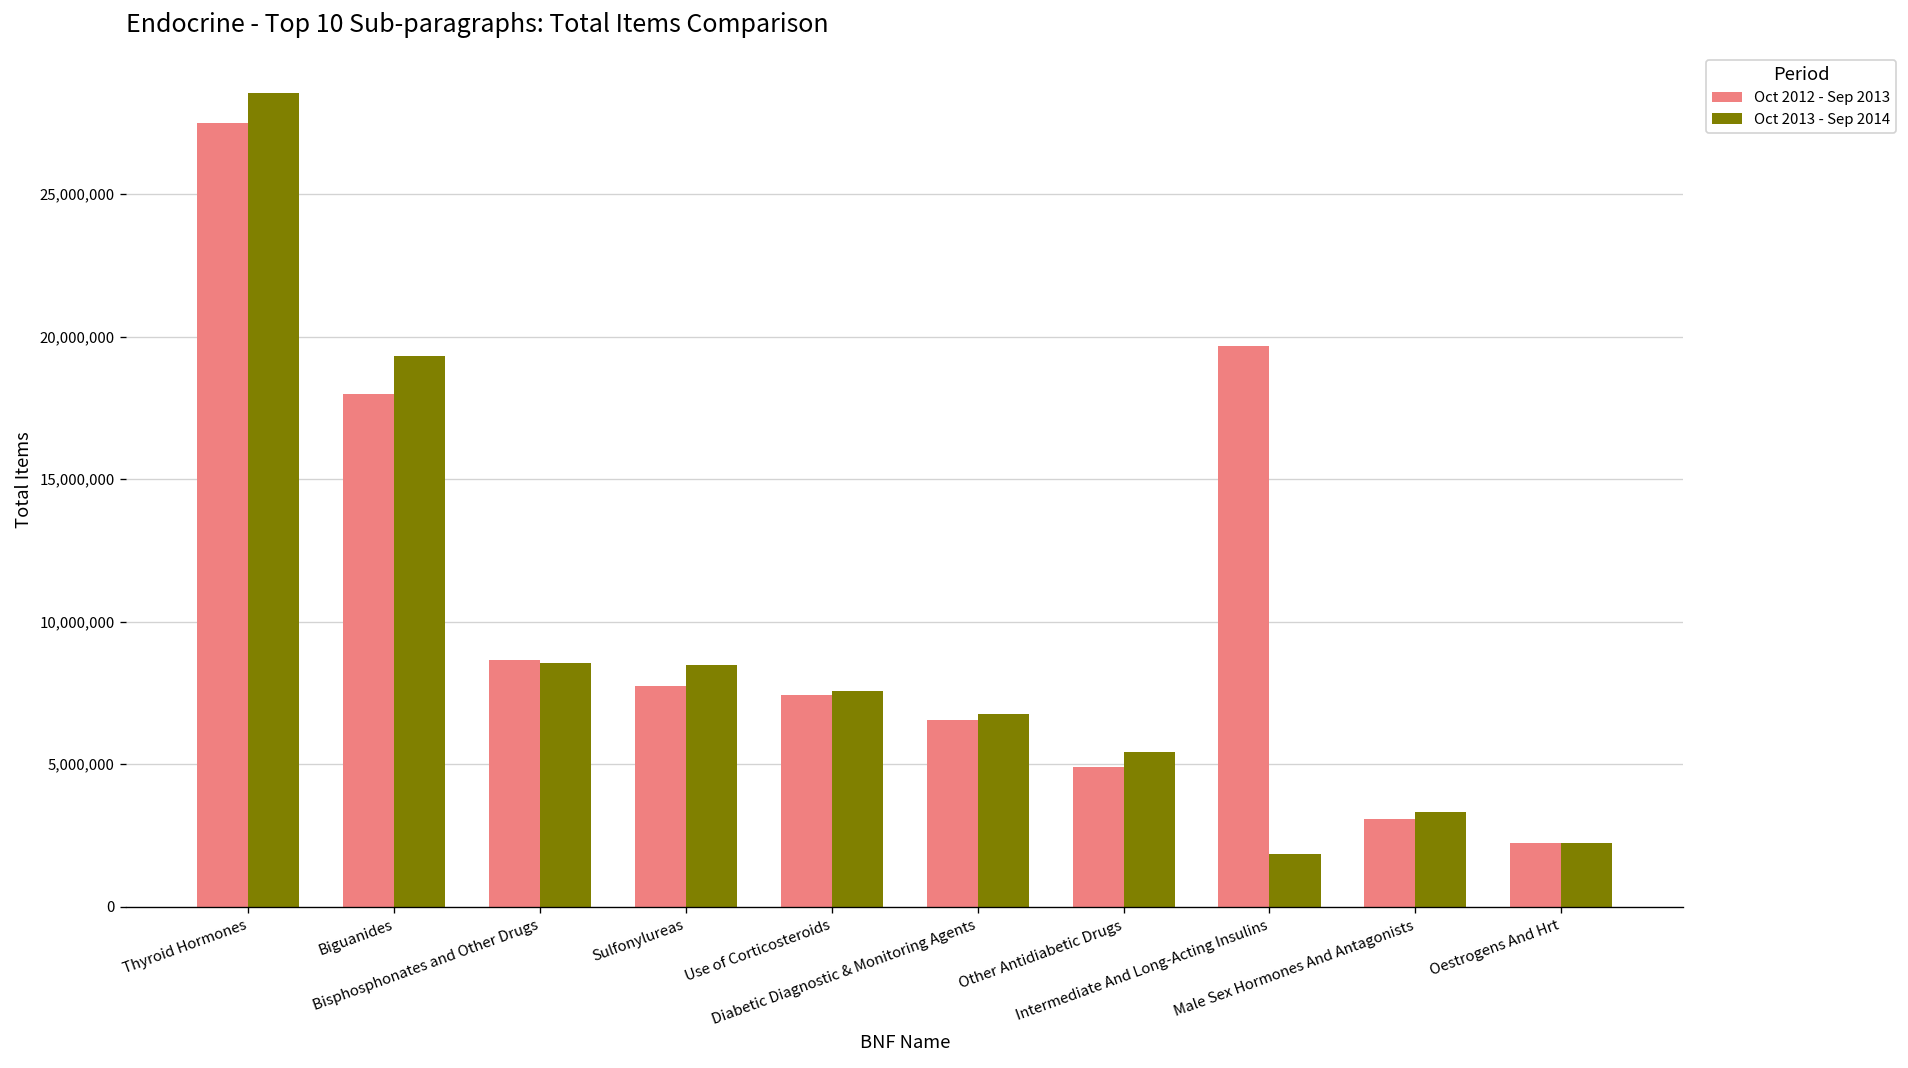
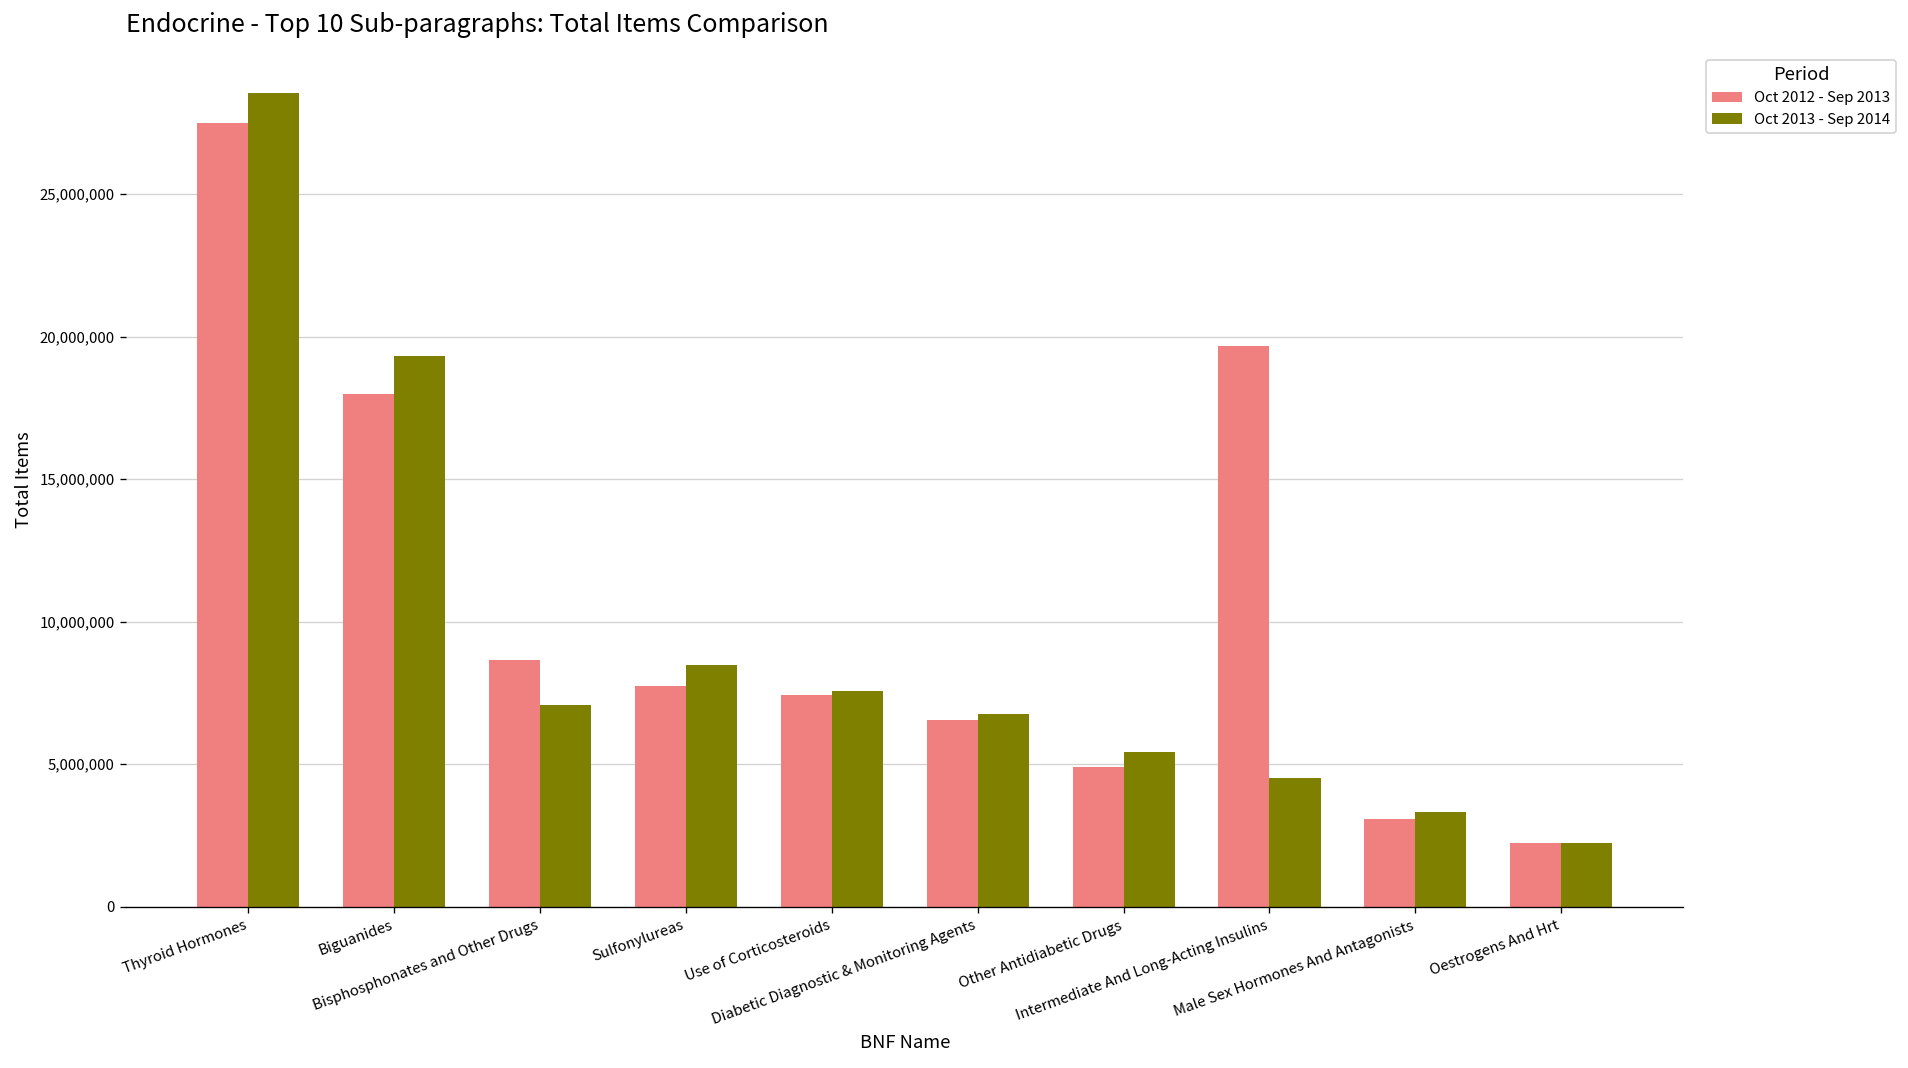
Oct 2013 - Sep 2014, Bisphosphonates and Other Drugs: 8,600,000 -> 7,100,000
Oct 2013 - Sep 2014, Intermediate And Long-Acting Insulins: 1,900,000 -> 4,500,000
